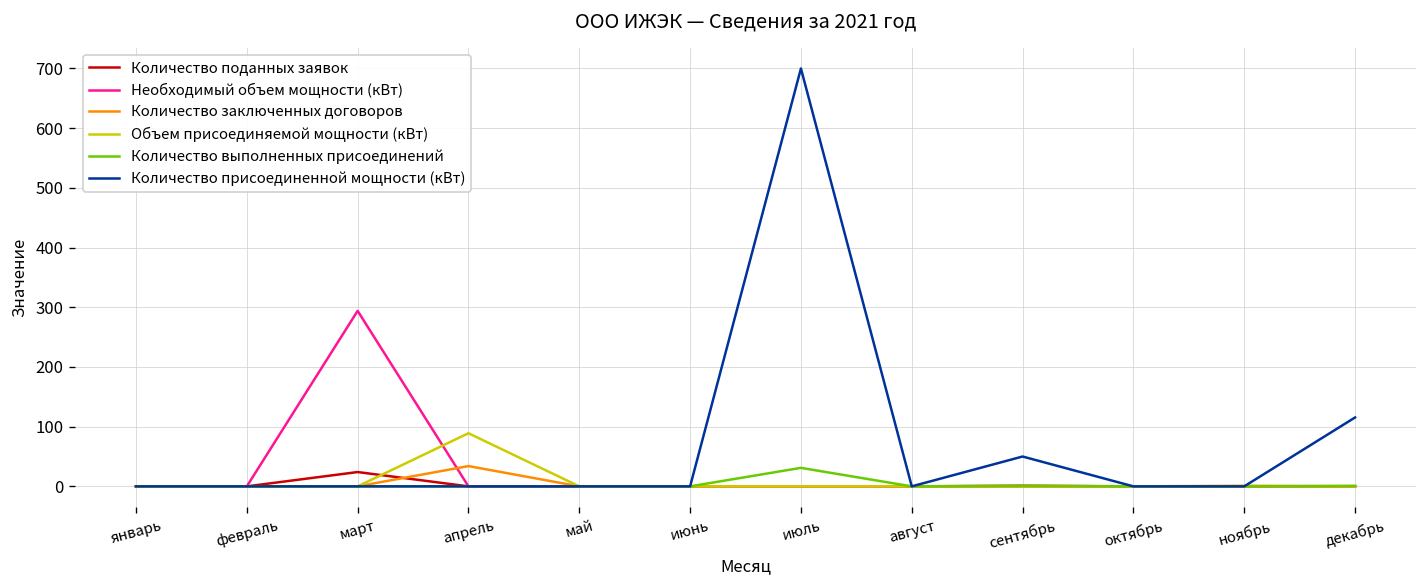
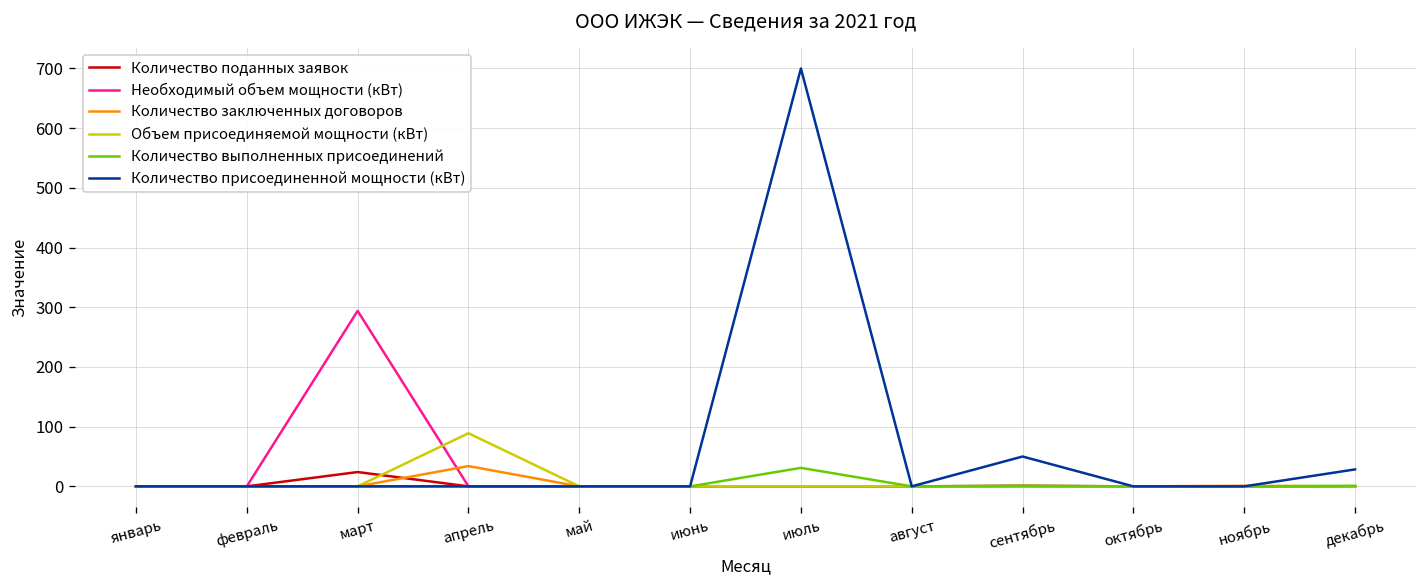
Количество присоединенной мощности (кВт), декабрь: 120 -> 30
